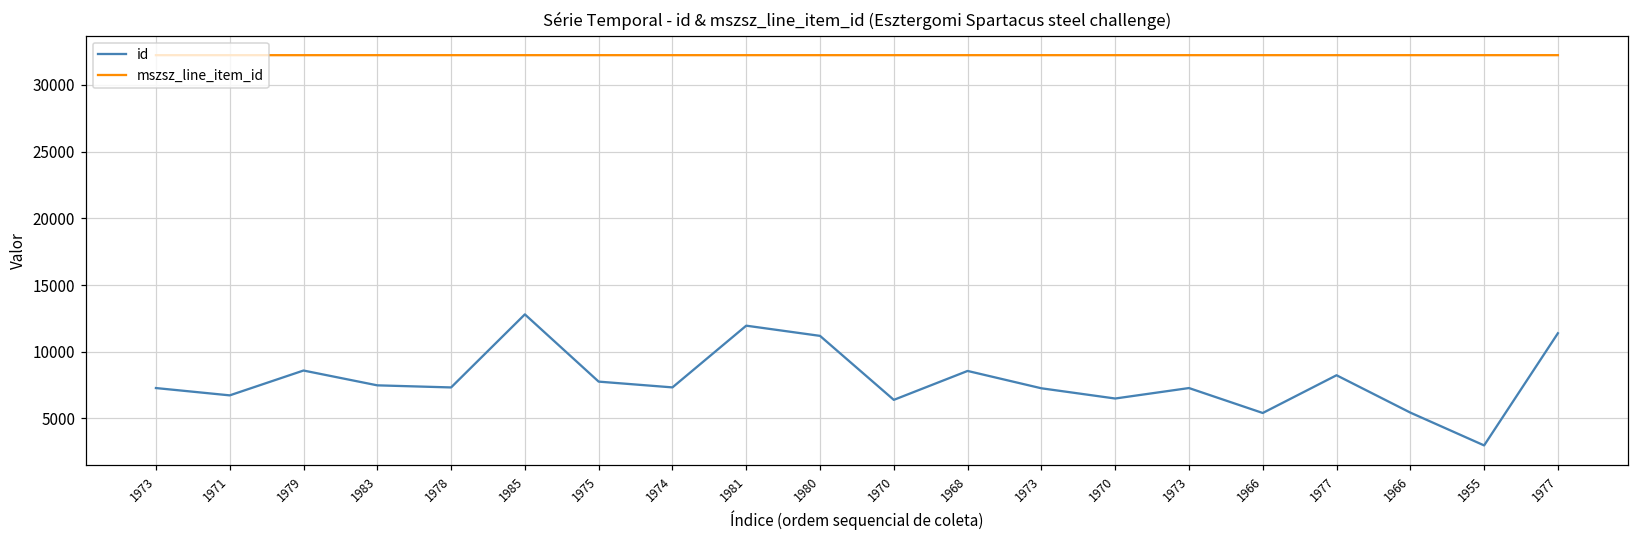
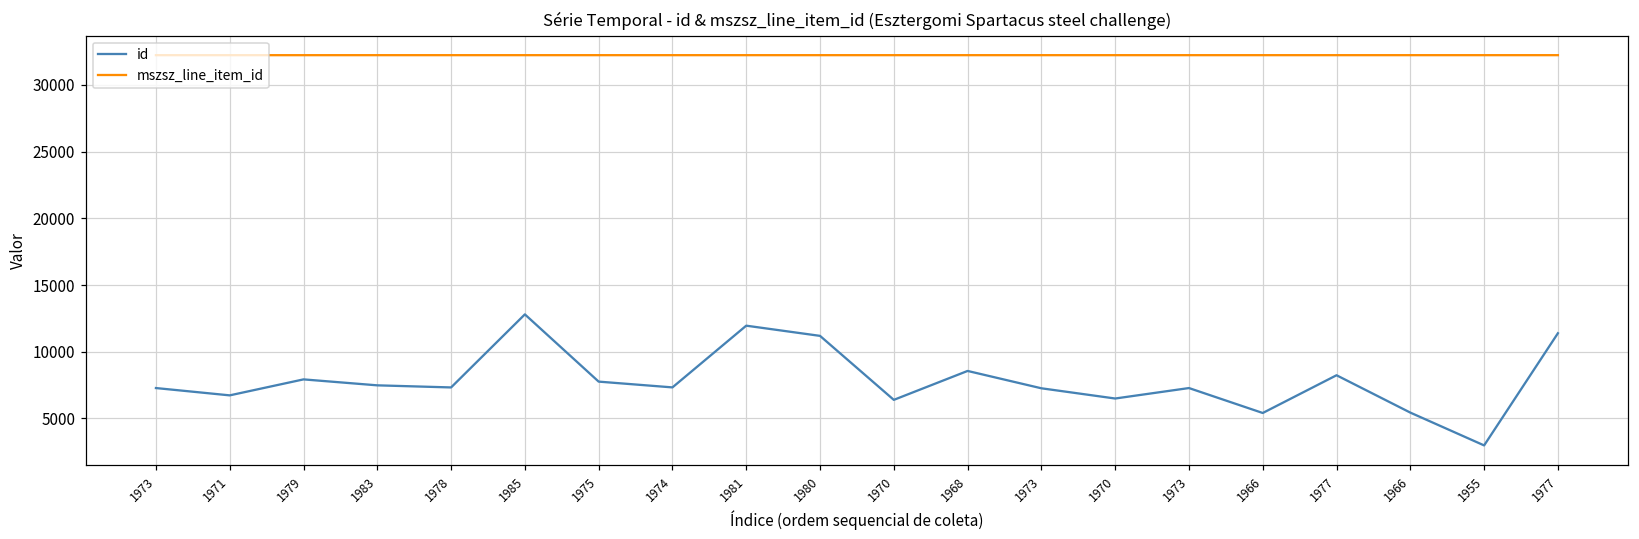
id, 1979: 8600 -> 7900
